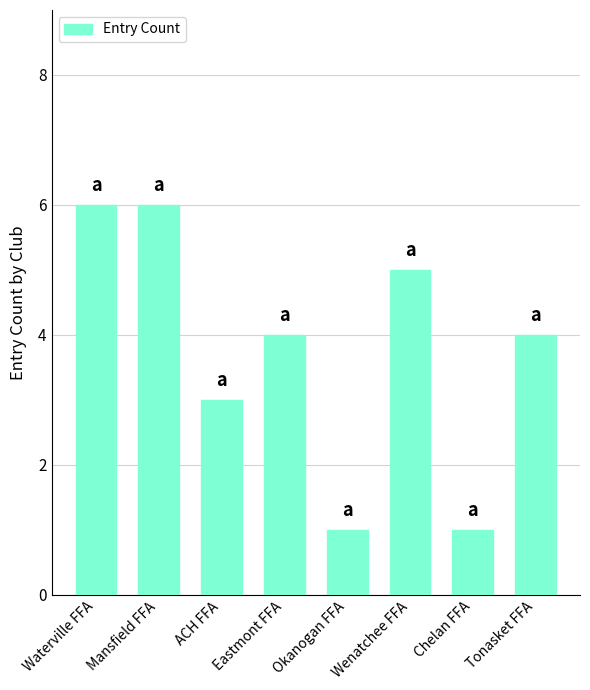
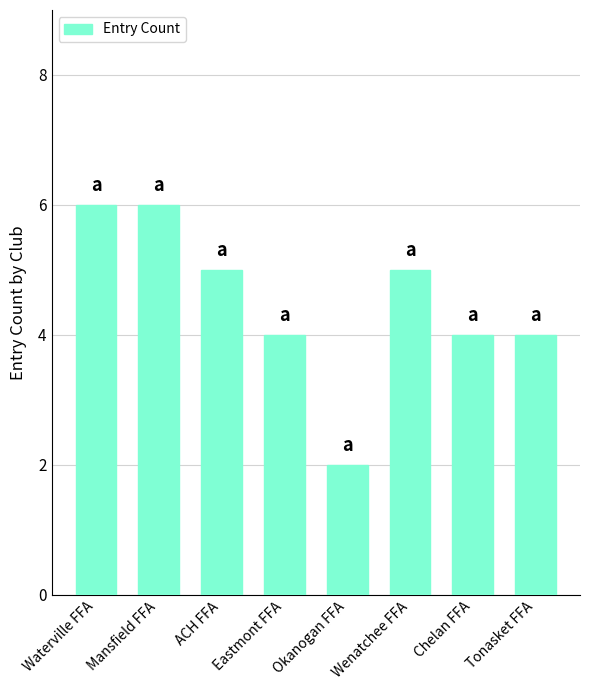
ACH FFA: 3 -> 5
Okanogan FFA: 1 -> 2
Chelan FFA: 1 -> 4
